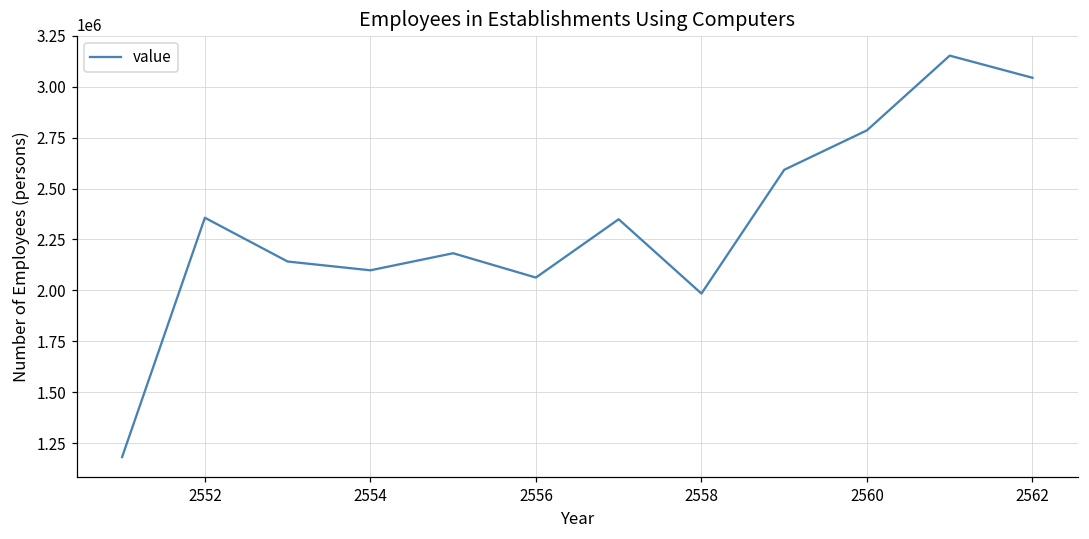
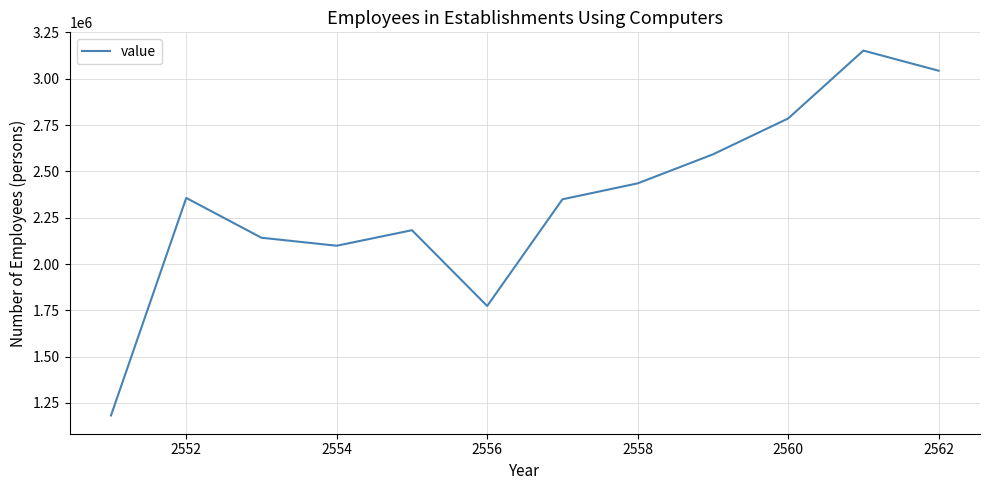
2556: 2060000 -> 1770000
2558: 1980000 -> 2440000
